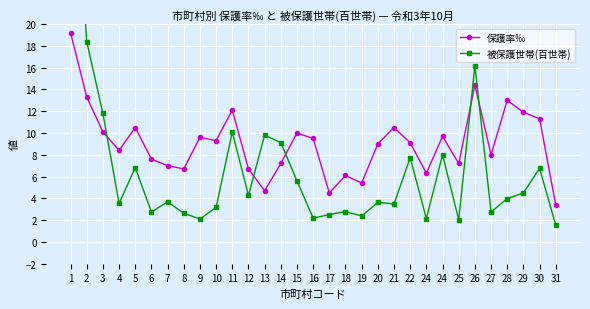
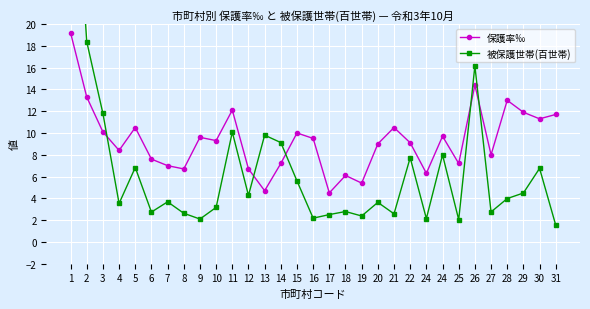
被保護世帯(百世帯), 21: 3.5 -> 2.6
保護率‰, 31: 3.4 -> 11.7
